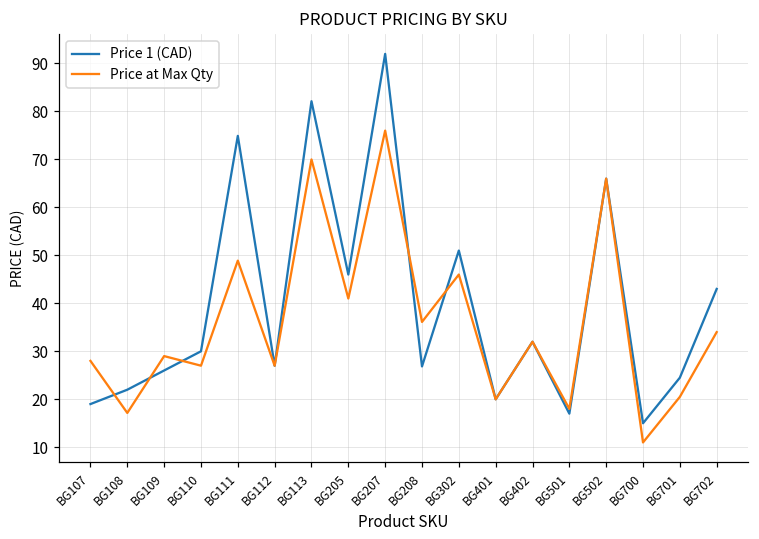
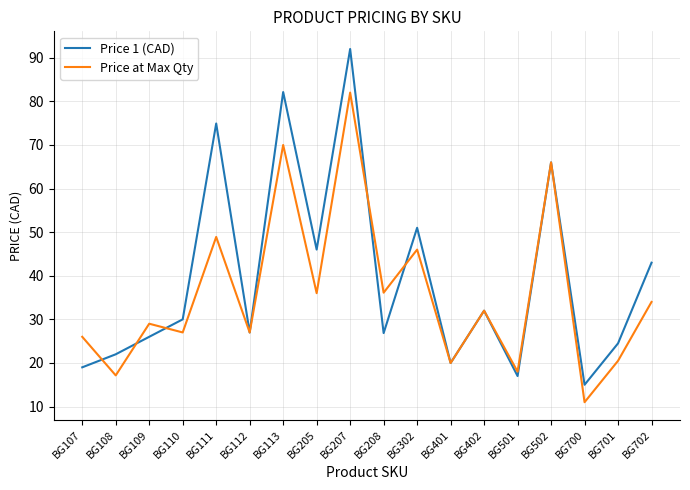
Price at Max Qty, BG107: 28 -> 26
Price at Max Qty, BG205: 41 -> 36
Price at Max Qty, BG207: 76 -> 82
